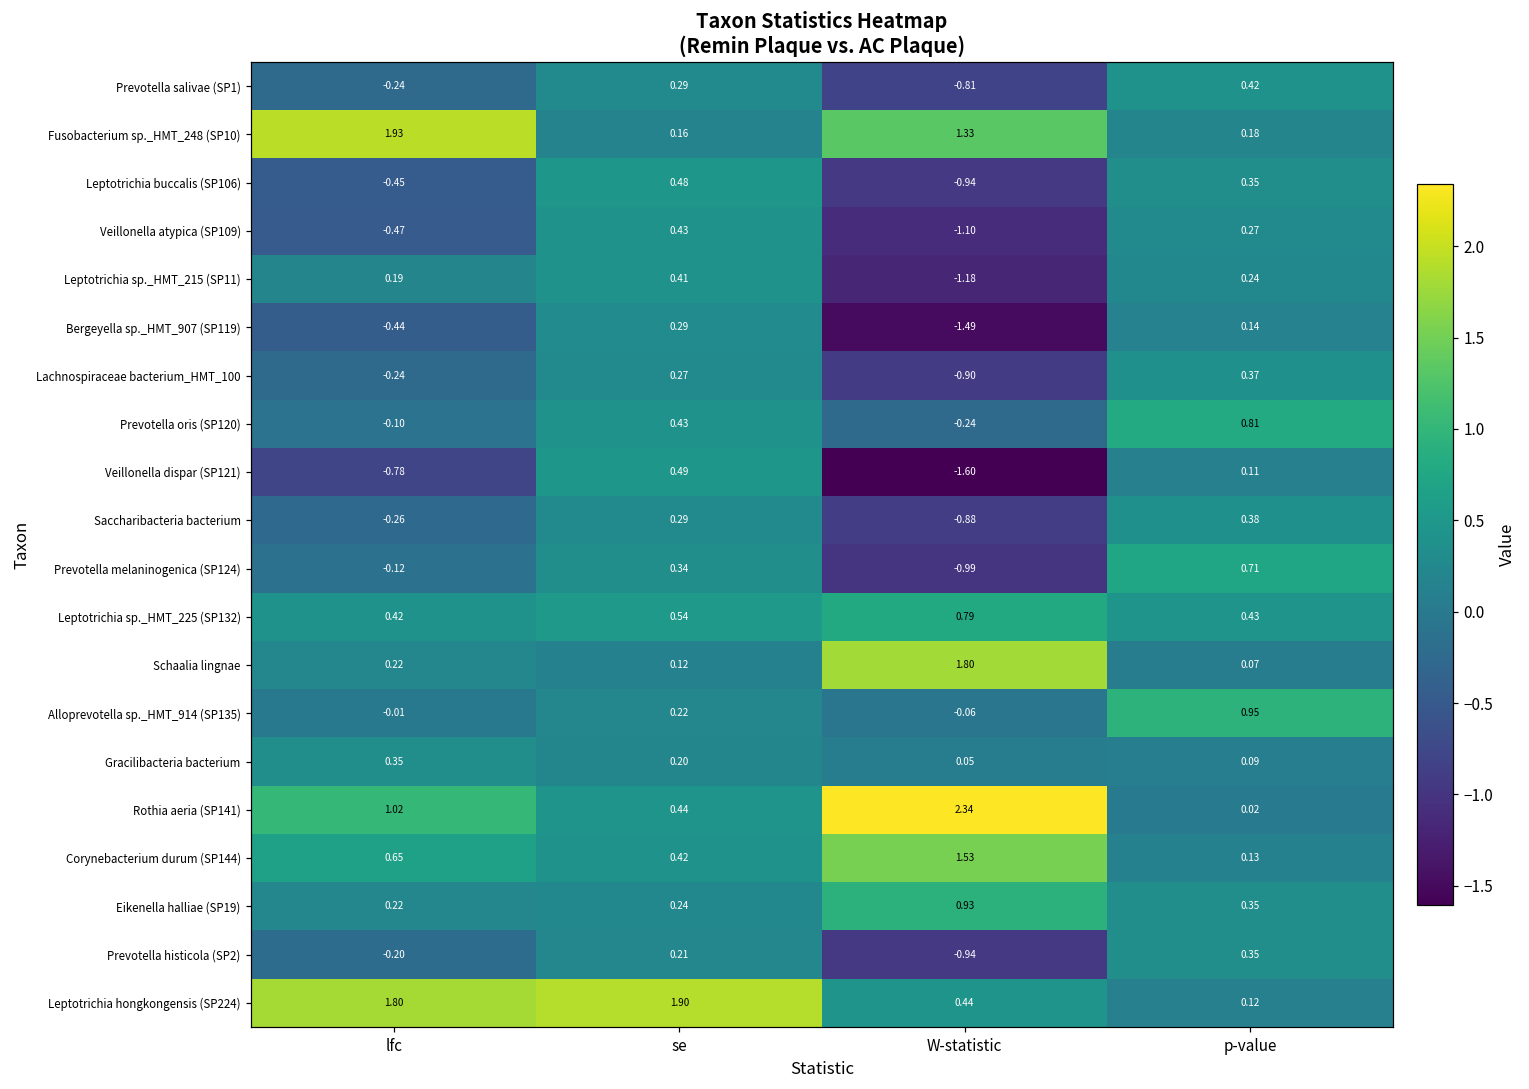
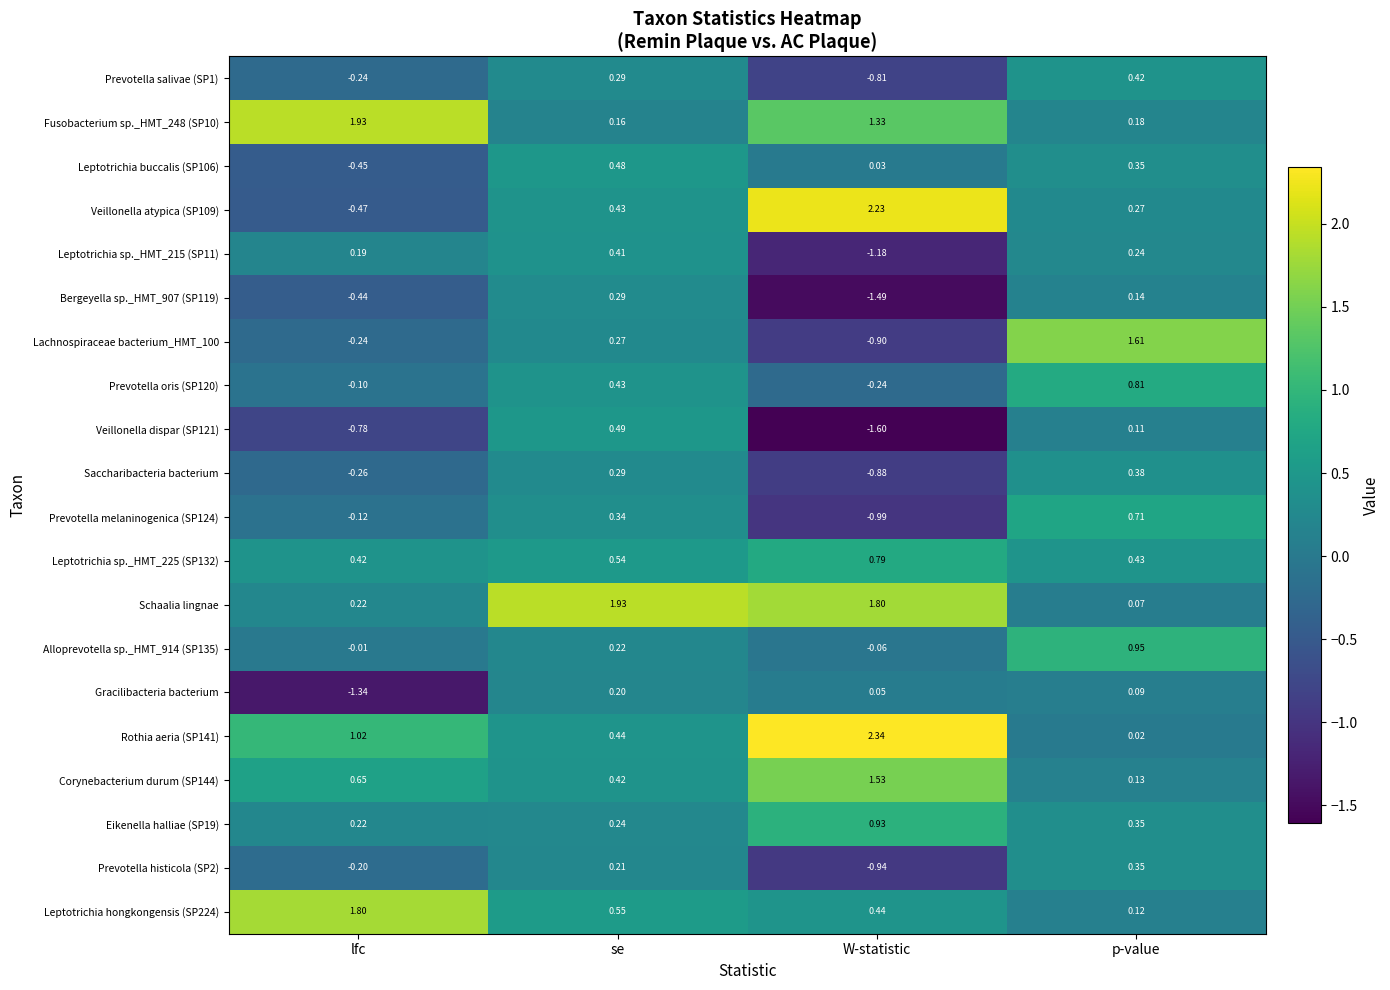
Leptotrichia buccalis (SP106), W-statistic: -0.94 -> 0.03
Veillonella atypica (SP109), W-statistic: -1.10 -> 2.23
Lachnospiraceae bacterium_HMT_100, p-value: 0.37 -> 1.61
Schaalia lingnae, se: 0.12 -> 1.93
Gracilibacteria bacterium, lfc: 0.35 -> -1.34
Leptotrichia hongkongensis (SP224), se: 1.90 -> 0.55
